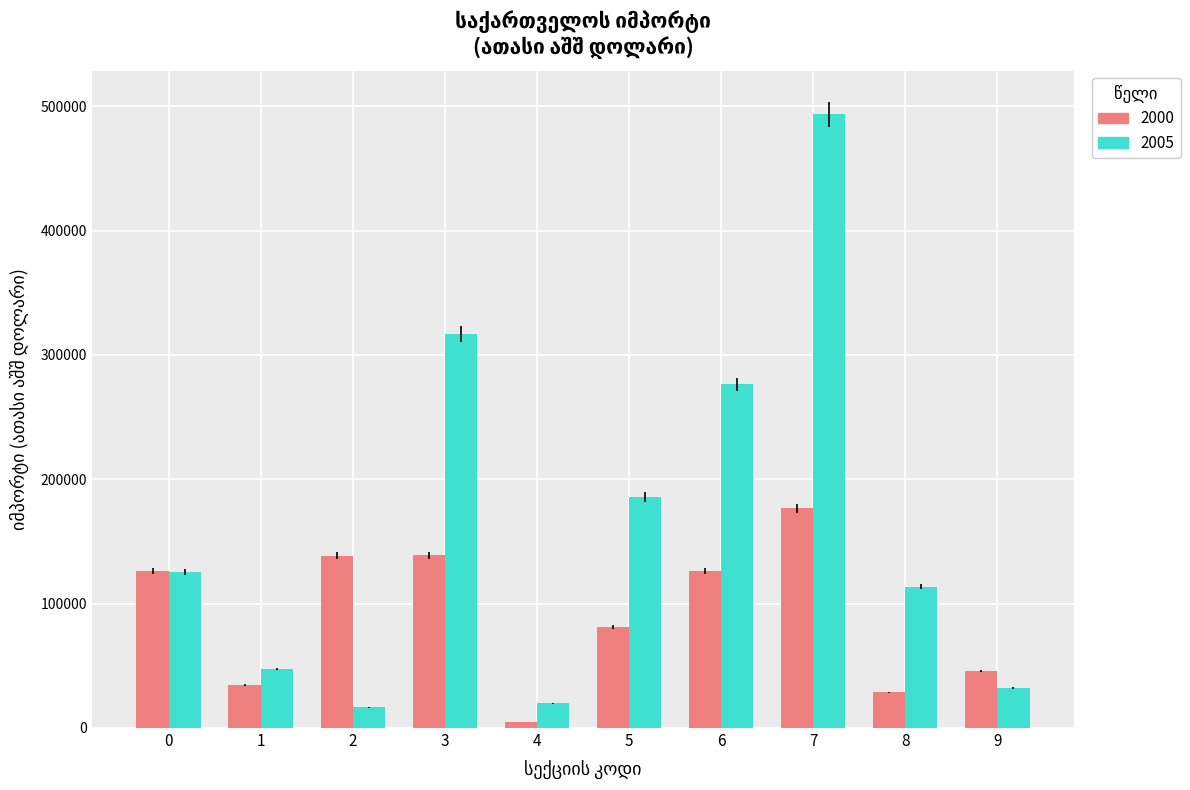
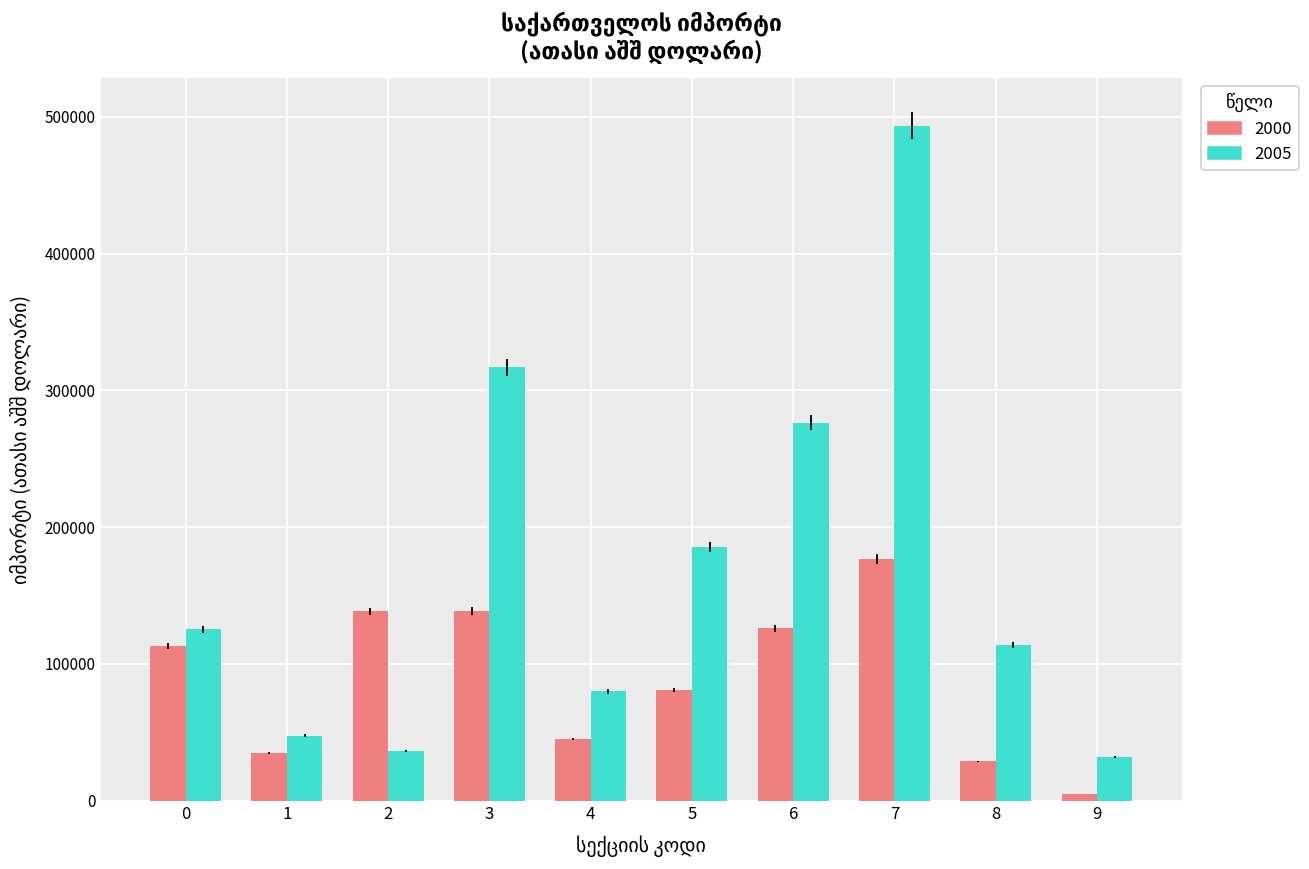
2000, 0: 126000 -> 113000
2005, 2: 17000 -> 37000
2000, 4: 5000 -> 45000
2005, 4: 20000 -> 80000
2000, 9: 46000 -> 5000
